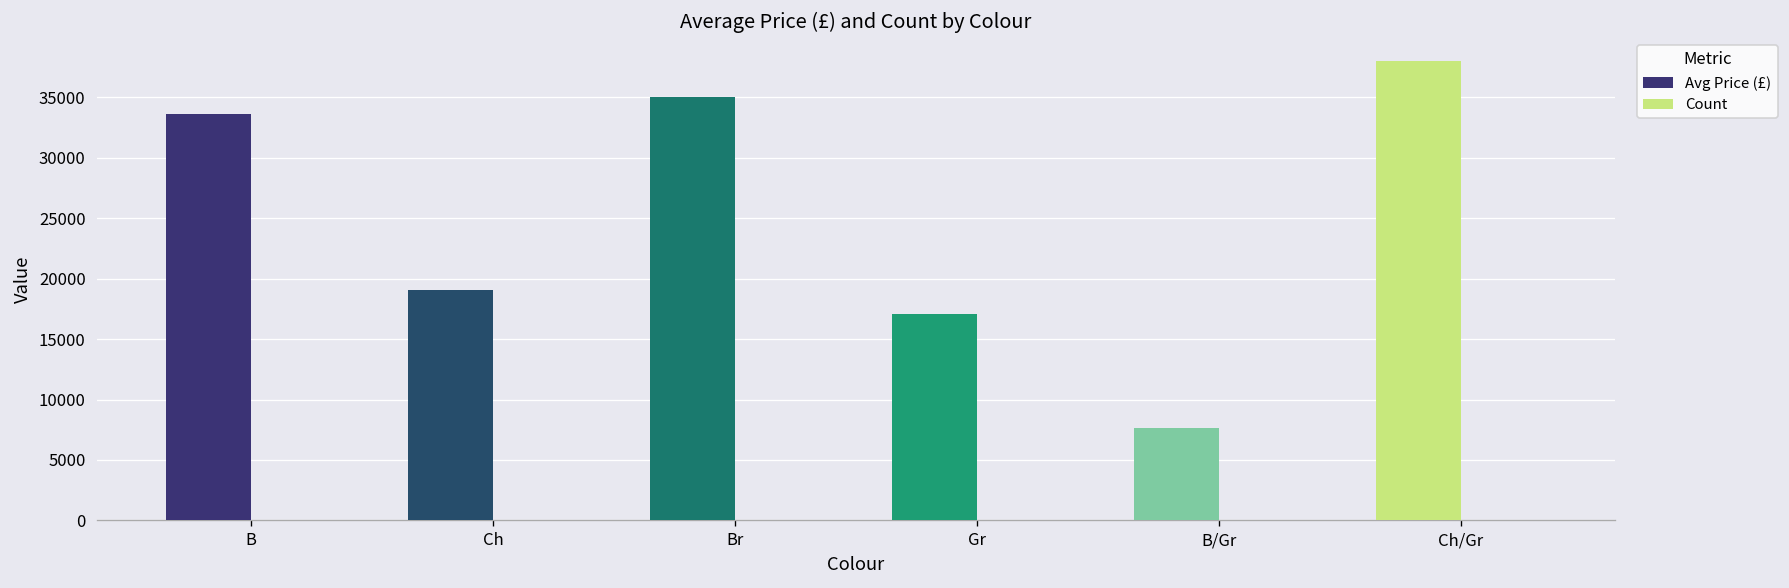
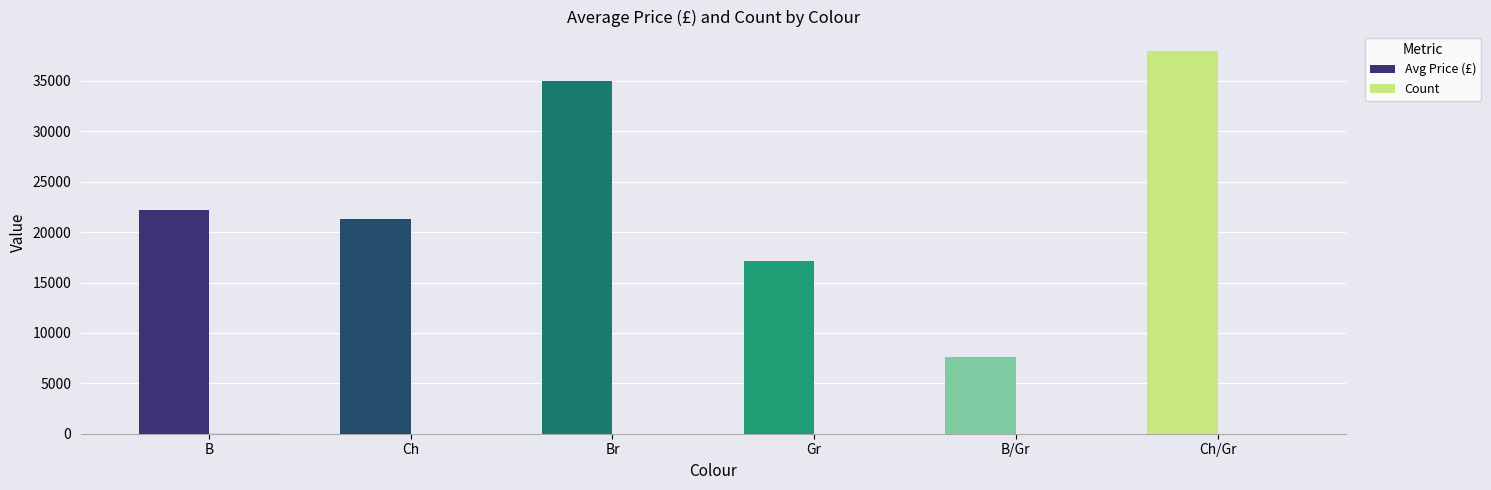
Avg Price (£), B: 33600 -> 22200
Avg Price (£), Ch: 19100 -> 21300
